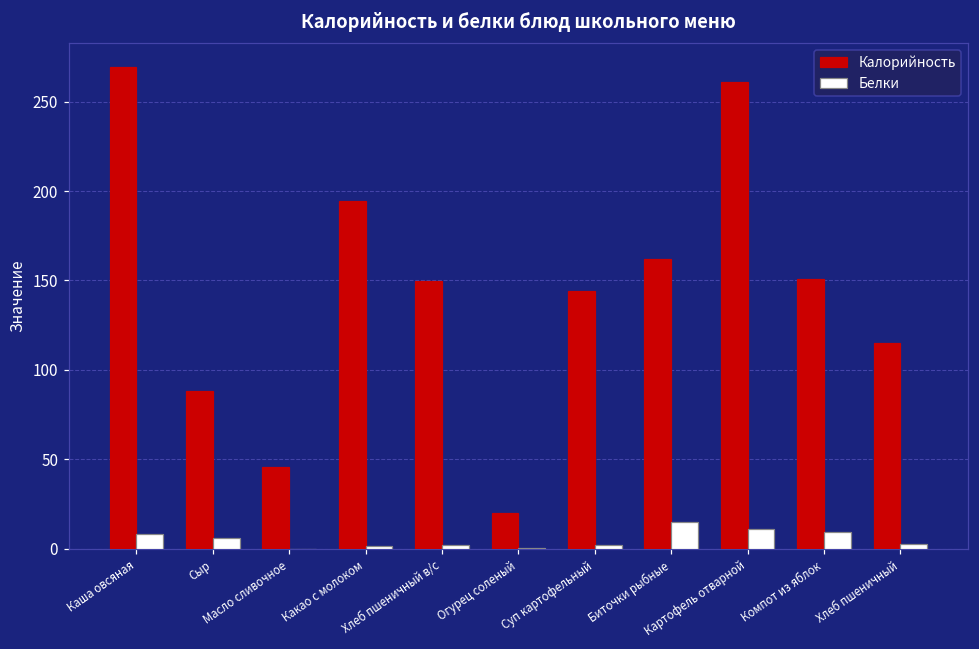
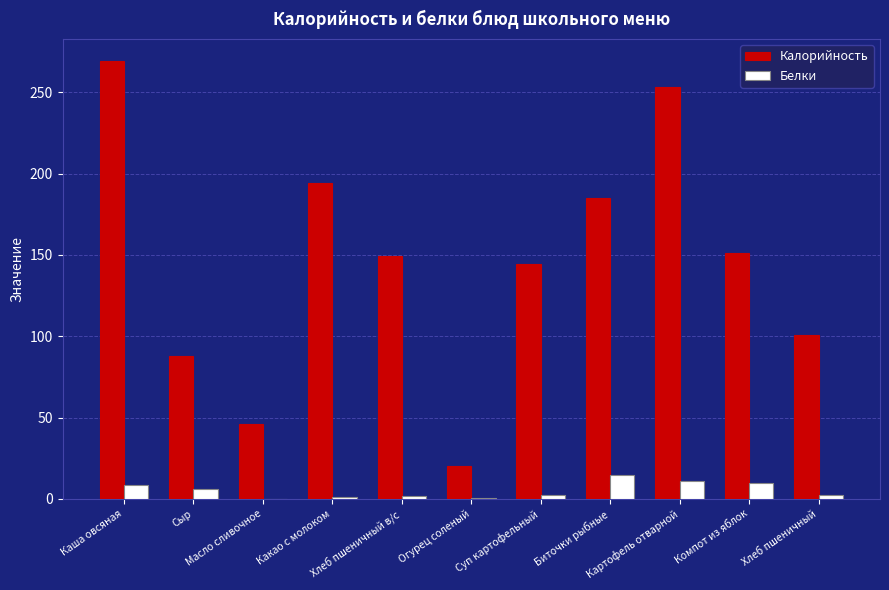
Калорийность, Биточки рыбные: 162 -> 185
Калорийность, Картофель отварной: 261 -> 253
Калорийность, Хлеб пшеничный: 115 -> 101
